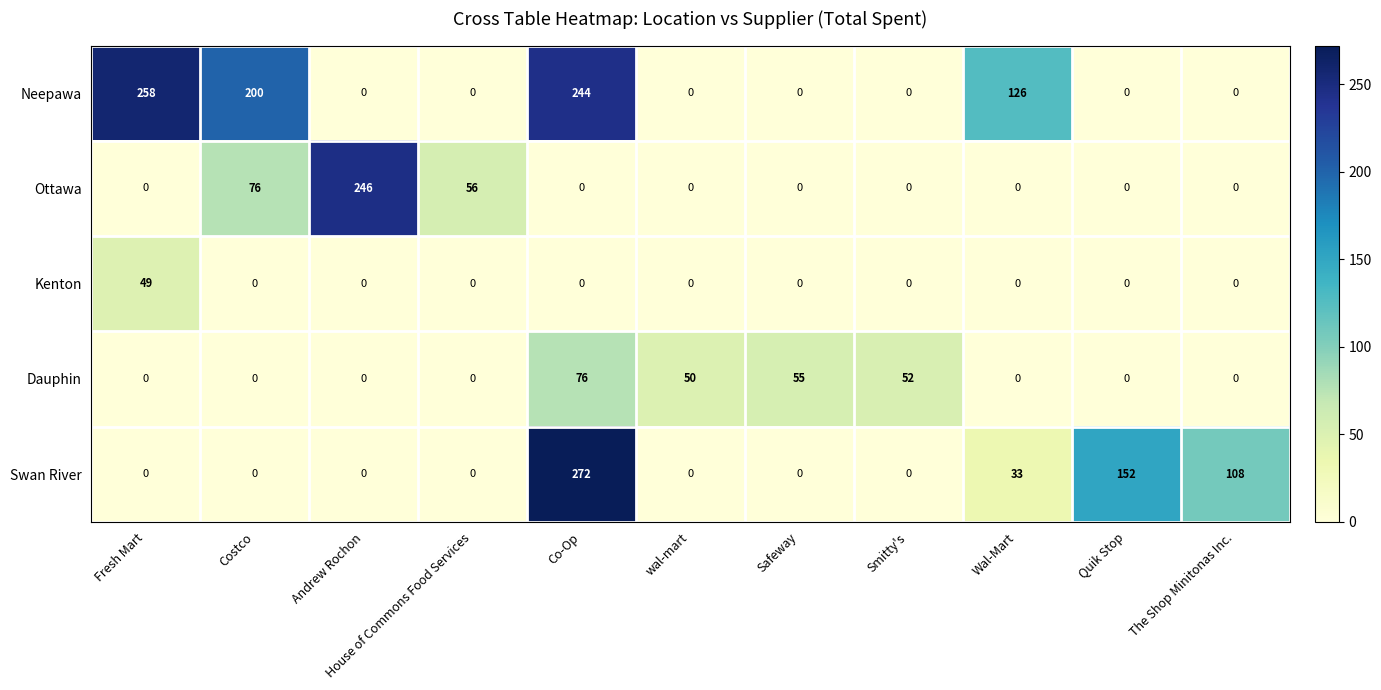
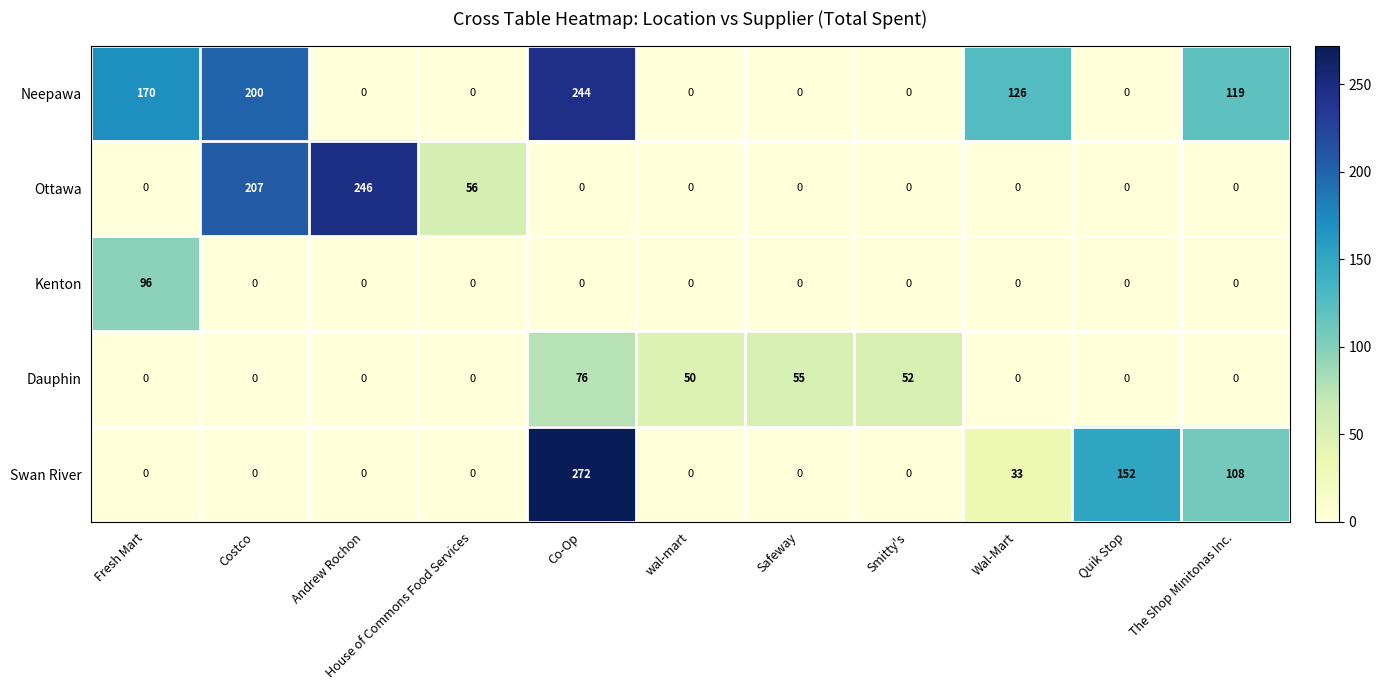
Neepawa, Fresh Mart: 258 -> 170
Neepawa, The Shop Minitonas Inc.: 0 -> 119
Ottawa, Costco: 76 -> 207
Kenton, Fresh Mart: 49 -> 96
